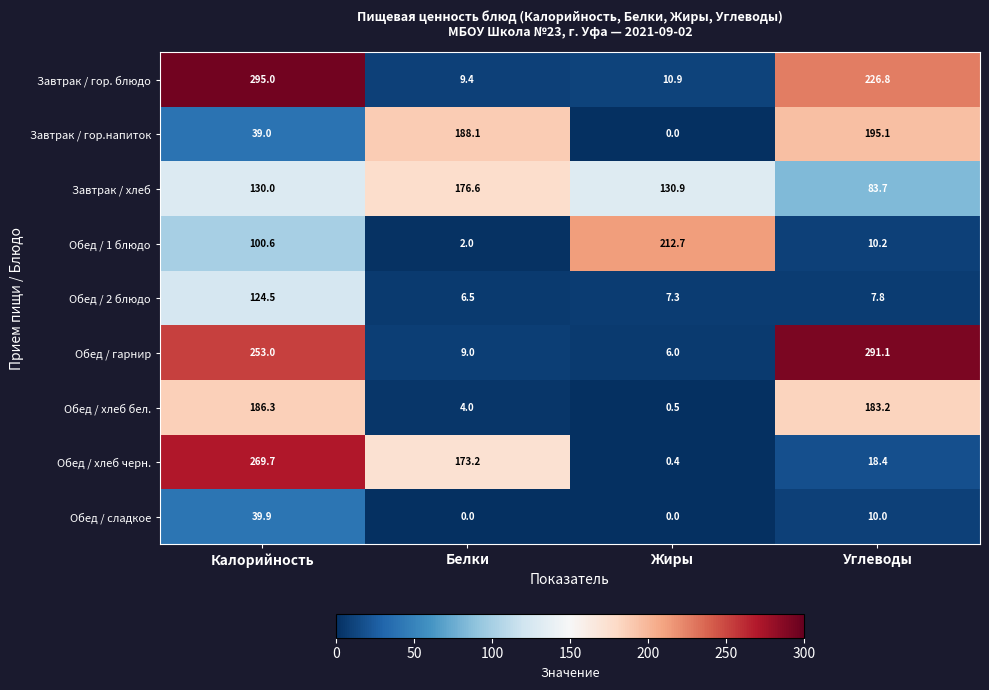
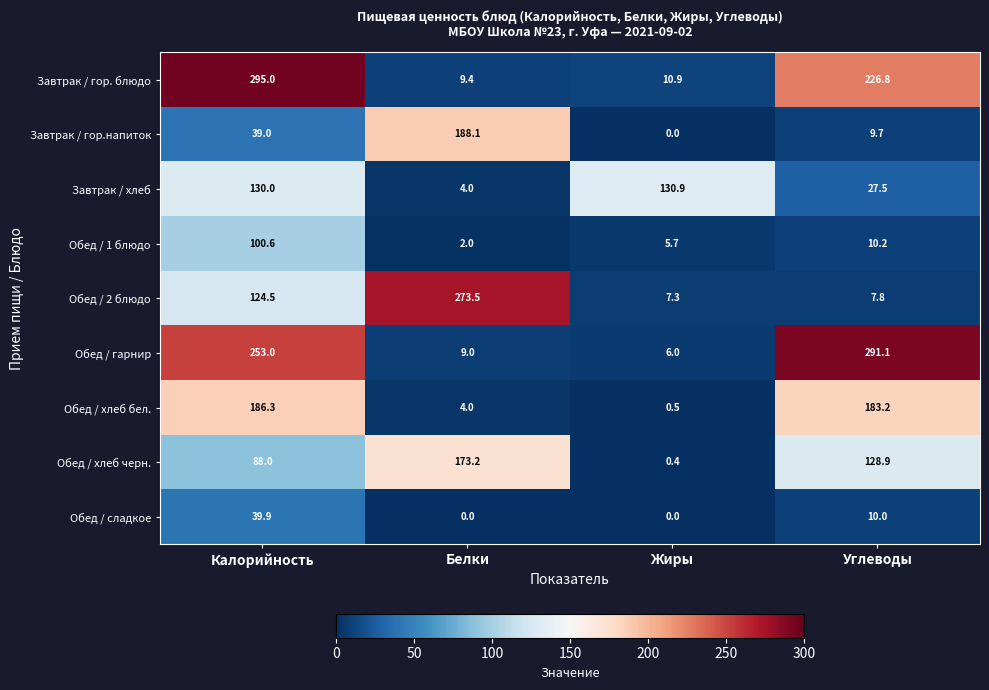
Завтрак / гор.напиток, Углеводы: 195.1 -> 9.7
Завтрак / хлеб, Белки: 176.6 -> 4.0
Завтрак / хлеб, Углеводы: 83.7 -> 27.5
Обед / 1 блюдо, Жиры: 212.7 -> 5.7
Обед / 2 блюдо, Белки: 6.5 -> 273.5
Обед / хлеб черн., Калорийность: 269.7 -> 88.0
Обед / хлеб черн., Углеводы: 18.4 -> 128.9
